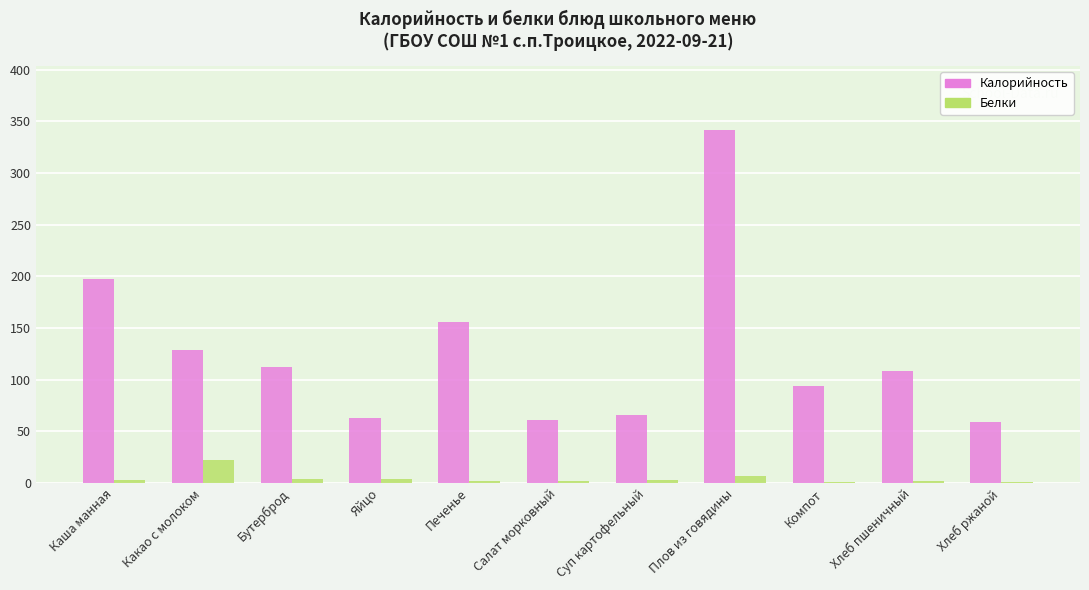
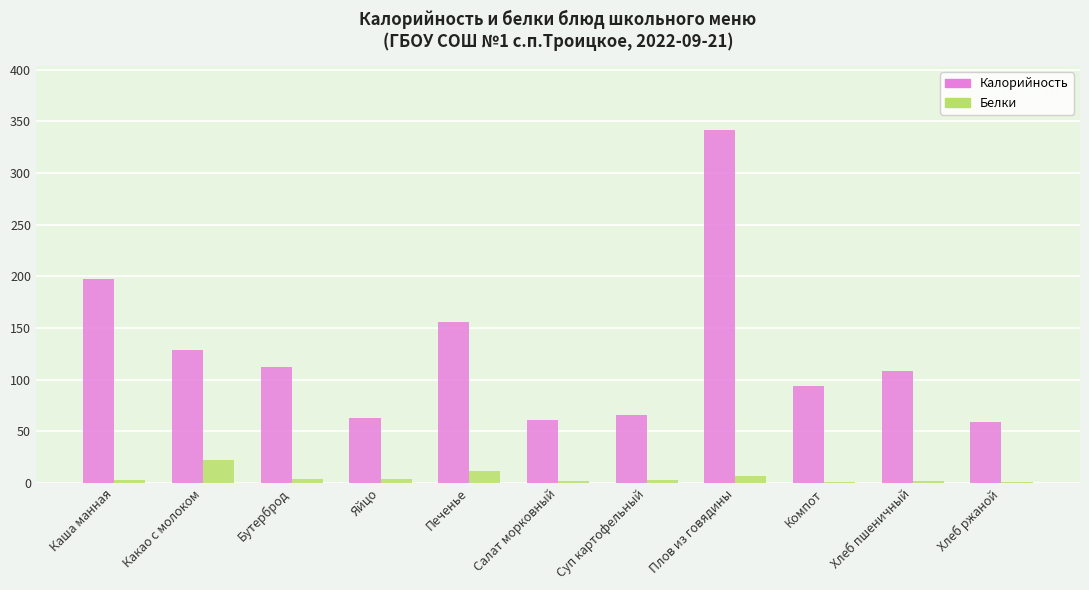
Белки, Печенье: 2 -> 12
